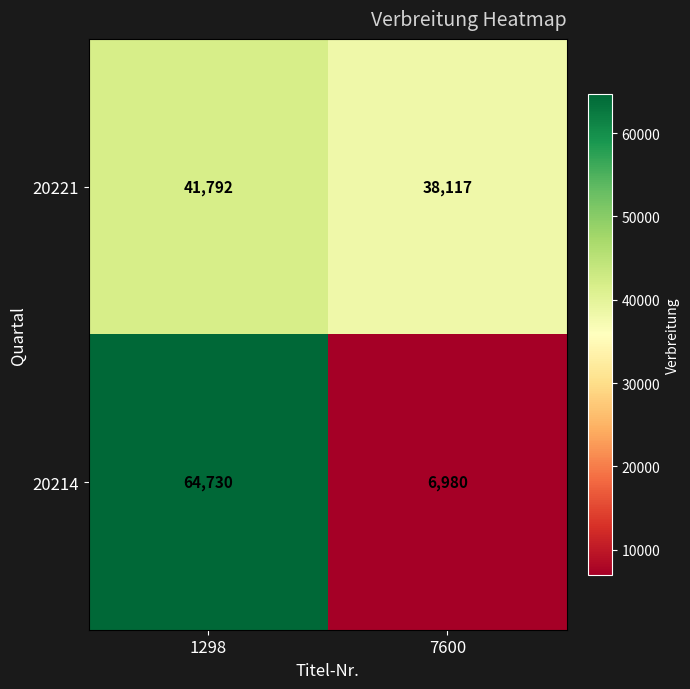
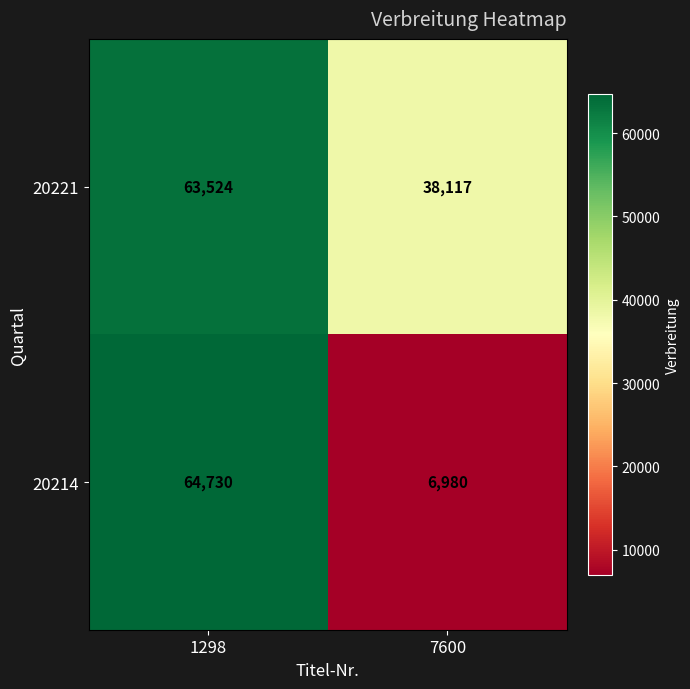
20221, 1298: 41,792 -> 63,524
